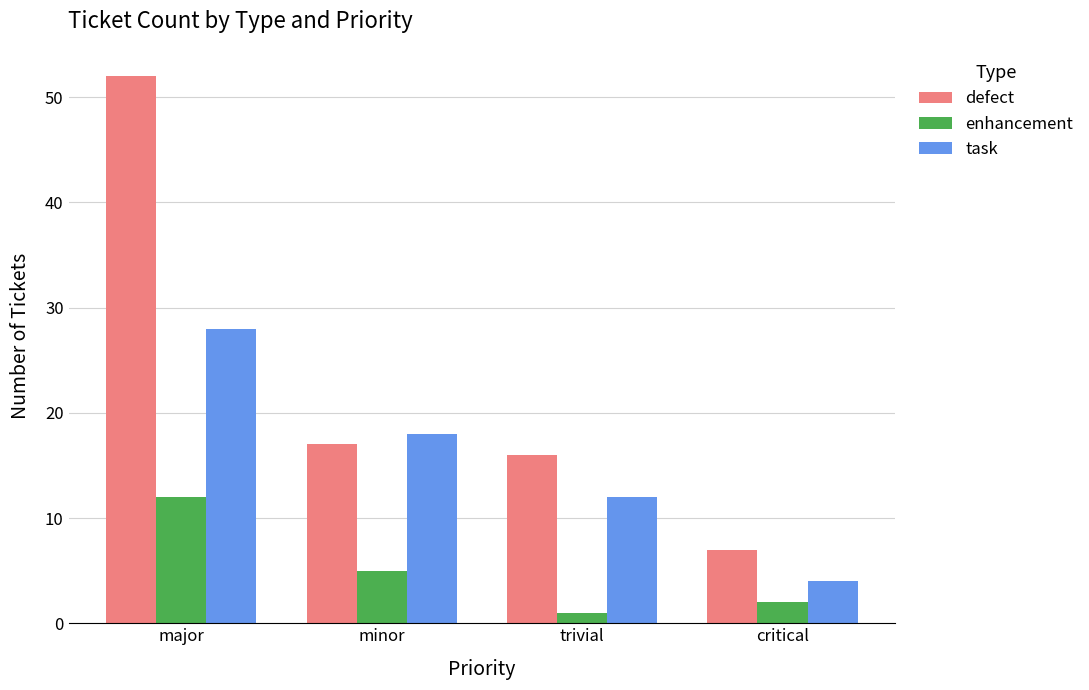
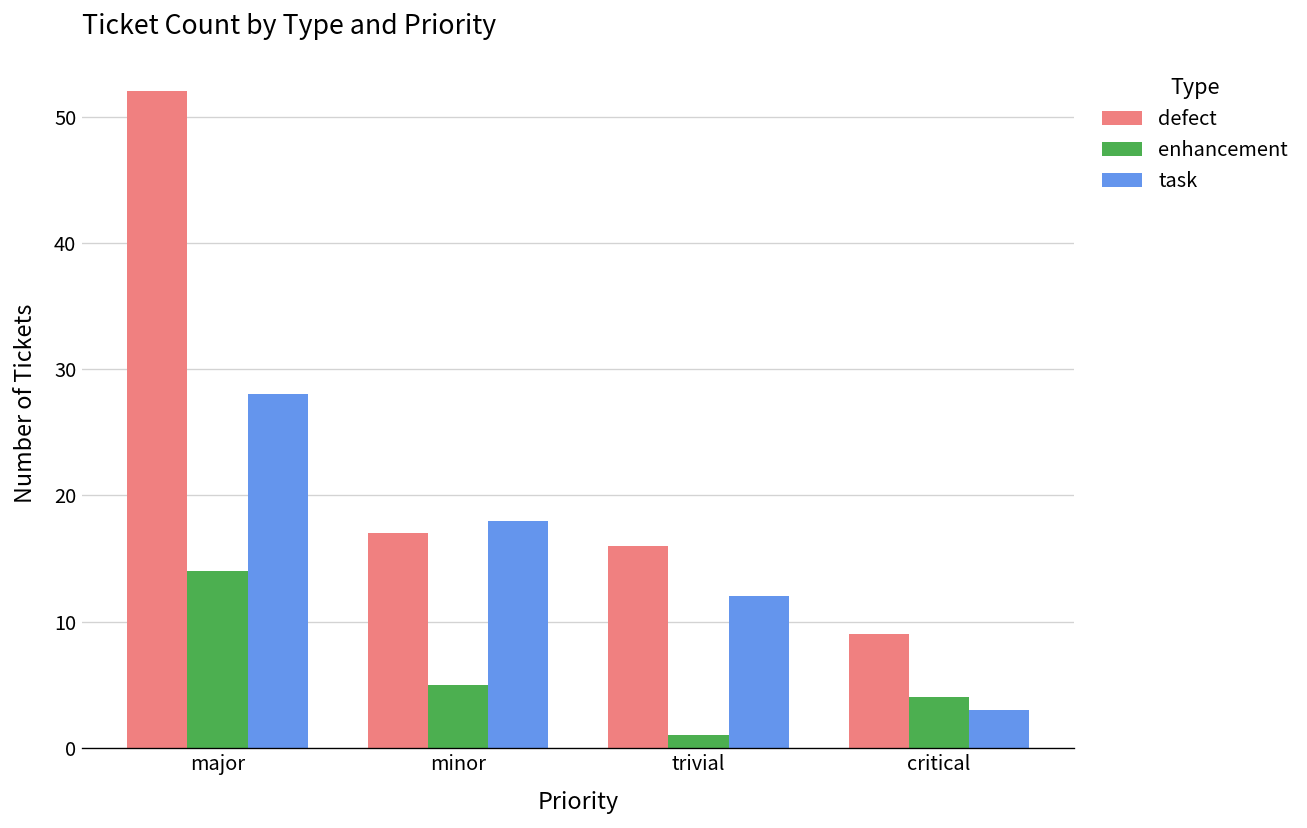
enhancement, major: 12 -> 14
defect, critical: 7 -> 9
enhancement, critical: 2 -> 4
task, critical: 4 -> 3
